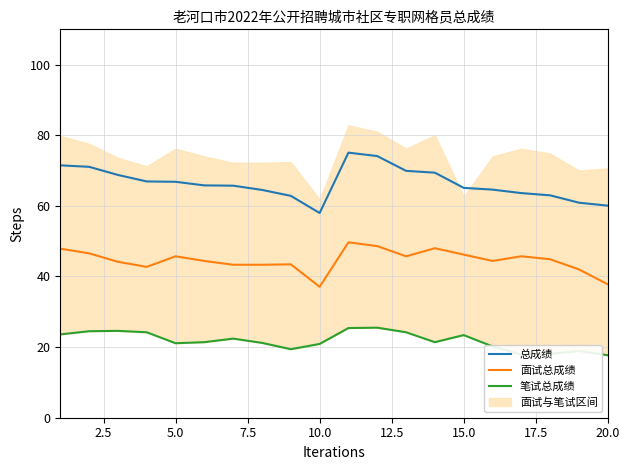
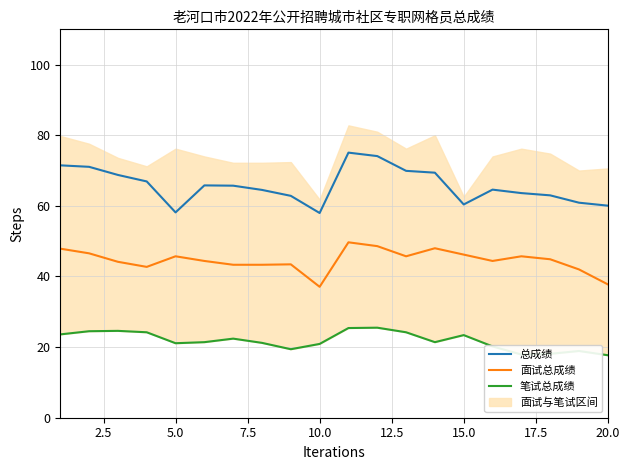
总成绩, 5.0: 67 -> 58
总成绩, 15.0: 65 -> 60
